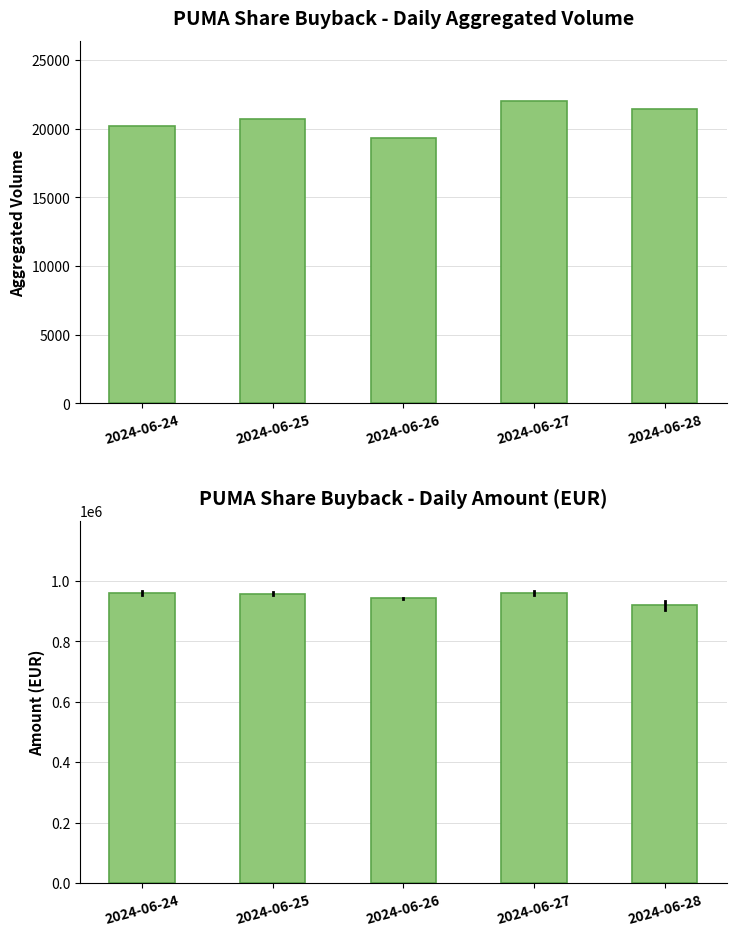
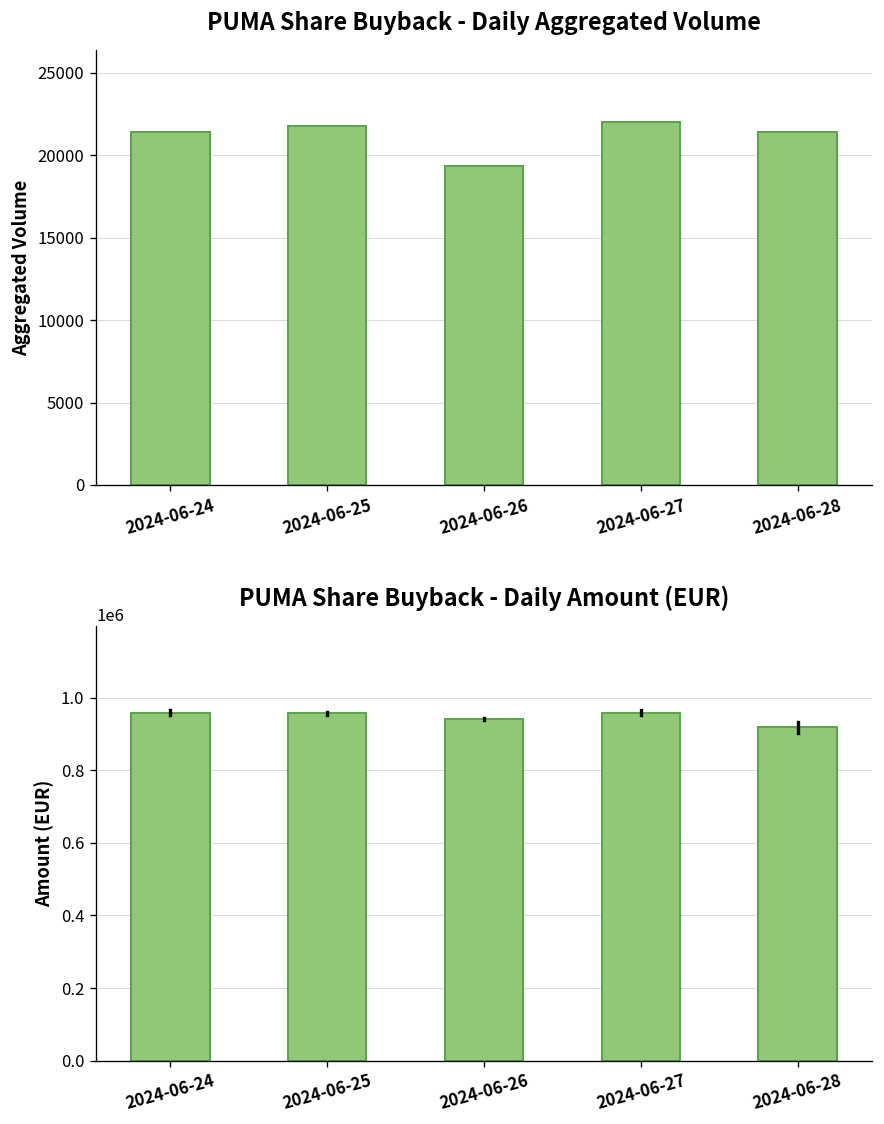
PUMA Share Buyback - Daily Aggregated Volume, 2024-06-24: 20200 -> 21400
PUMA Share Buyback - Daily Aggregated Volume, 2024-06-25: 20700 -> 21700
